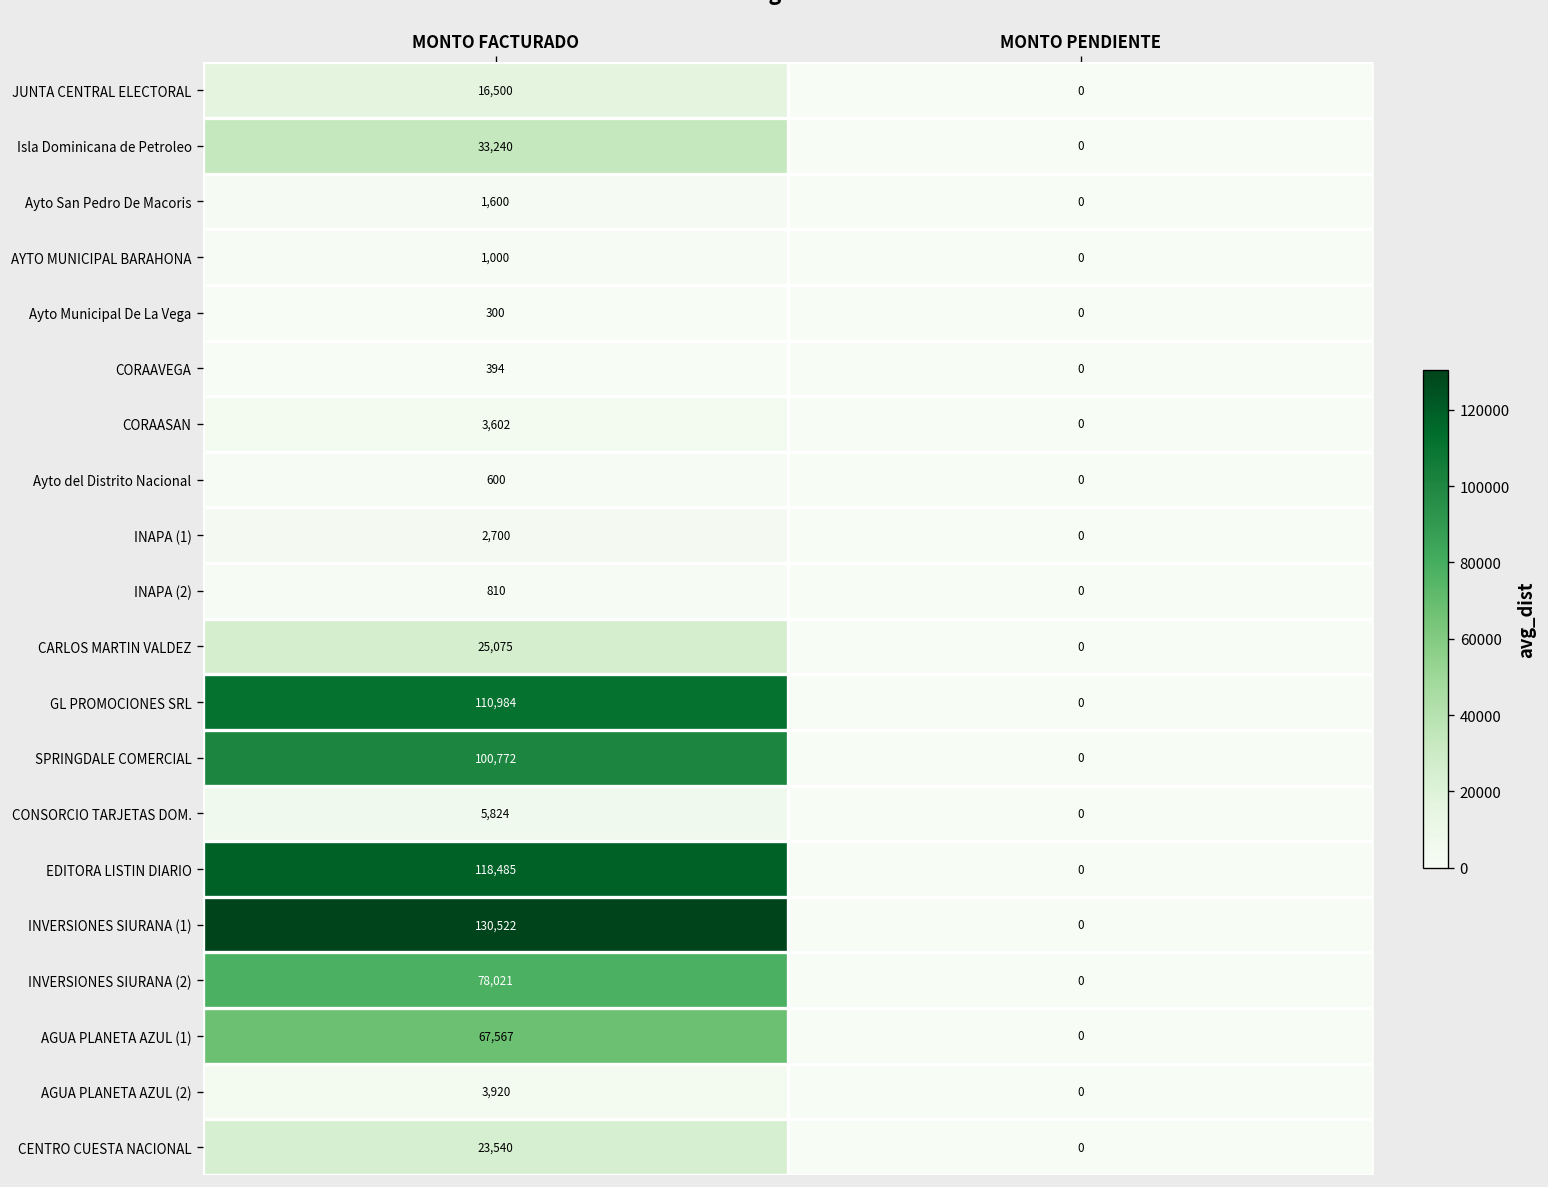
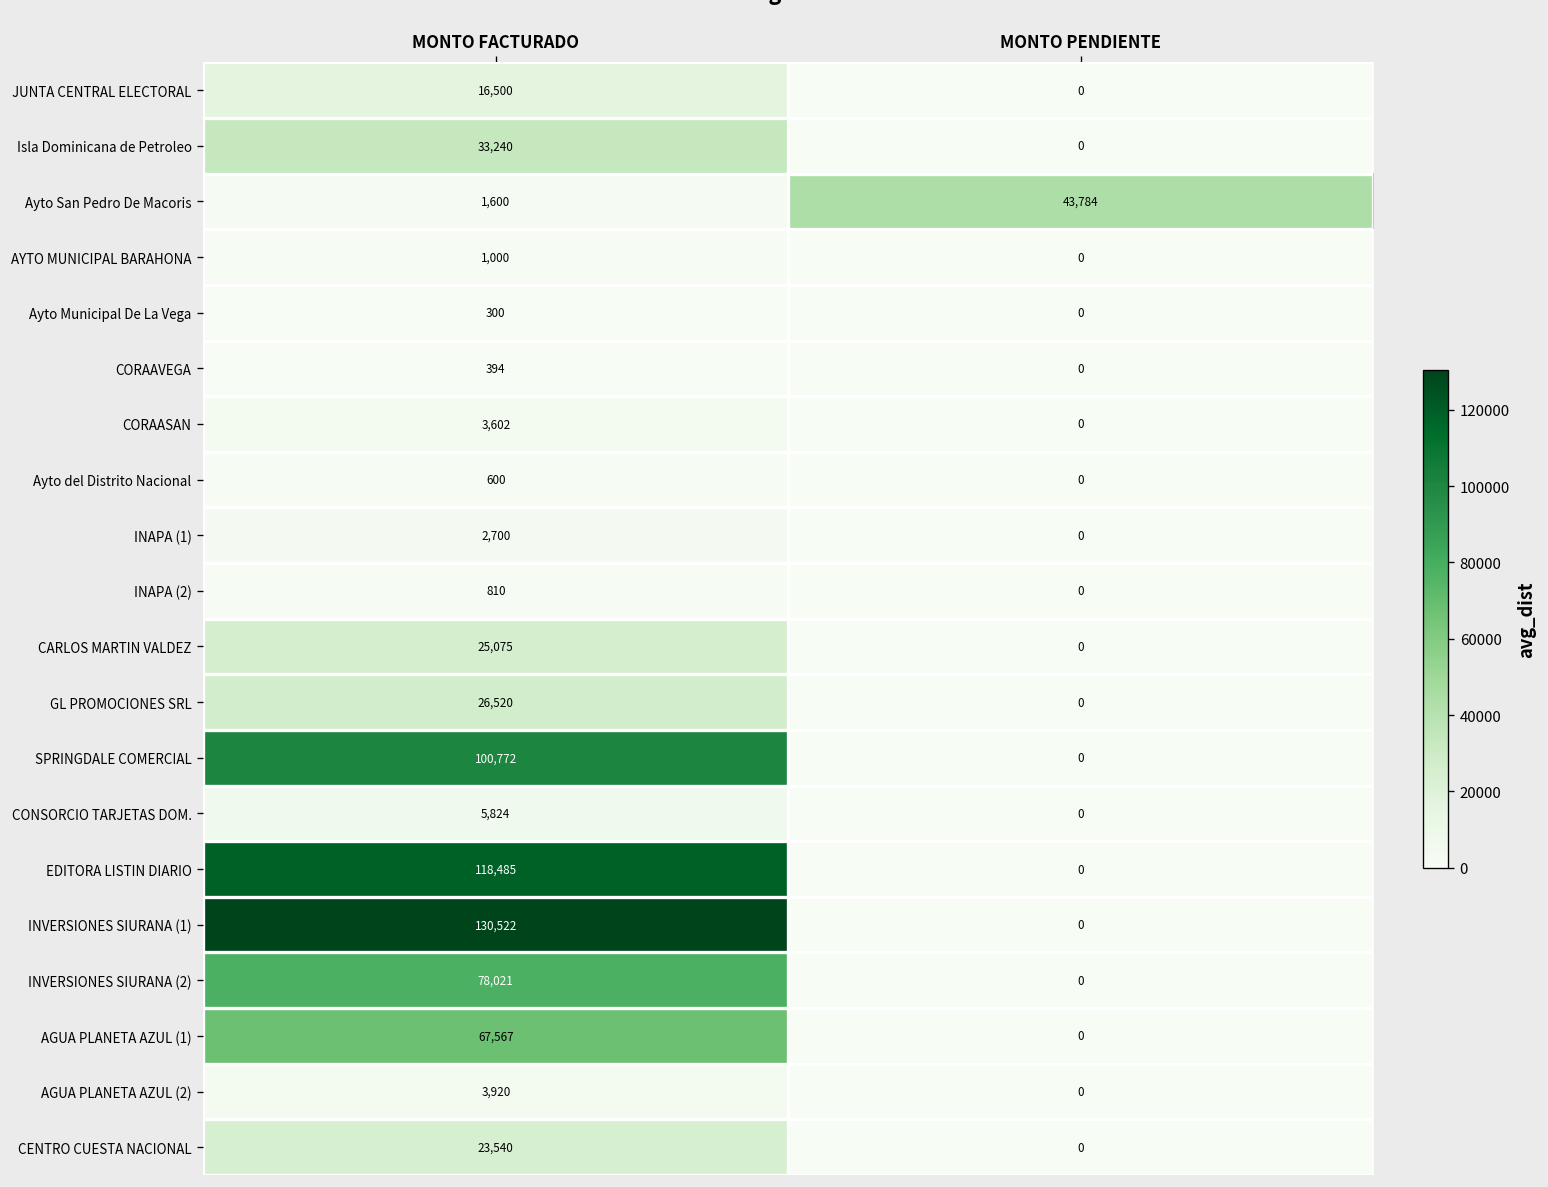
Ayto San Pedro De Macoris, MONTO PENDIENTE: 0 -> 43,784
GL PROMOCIONES SRL, MONTO FACTURADO: 110,984 -> 26,520
